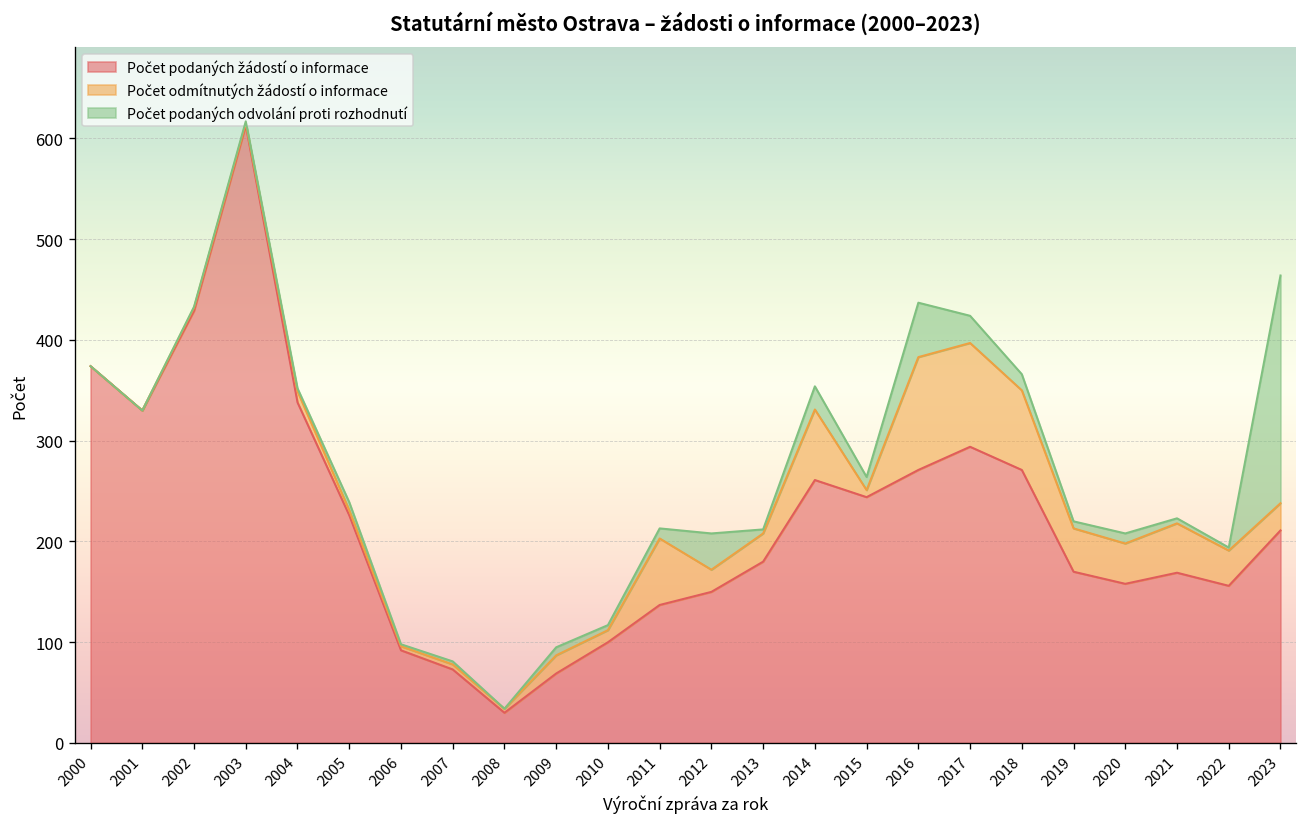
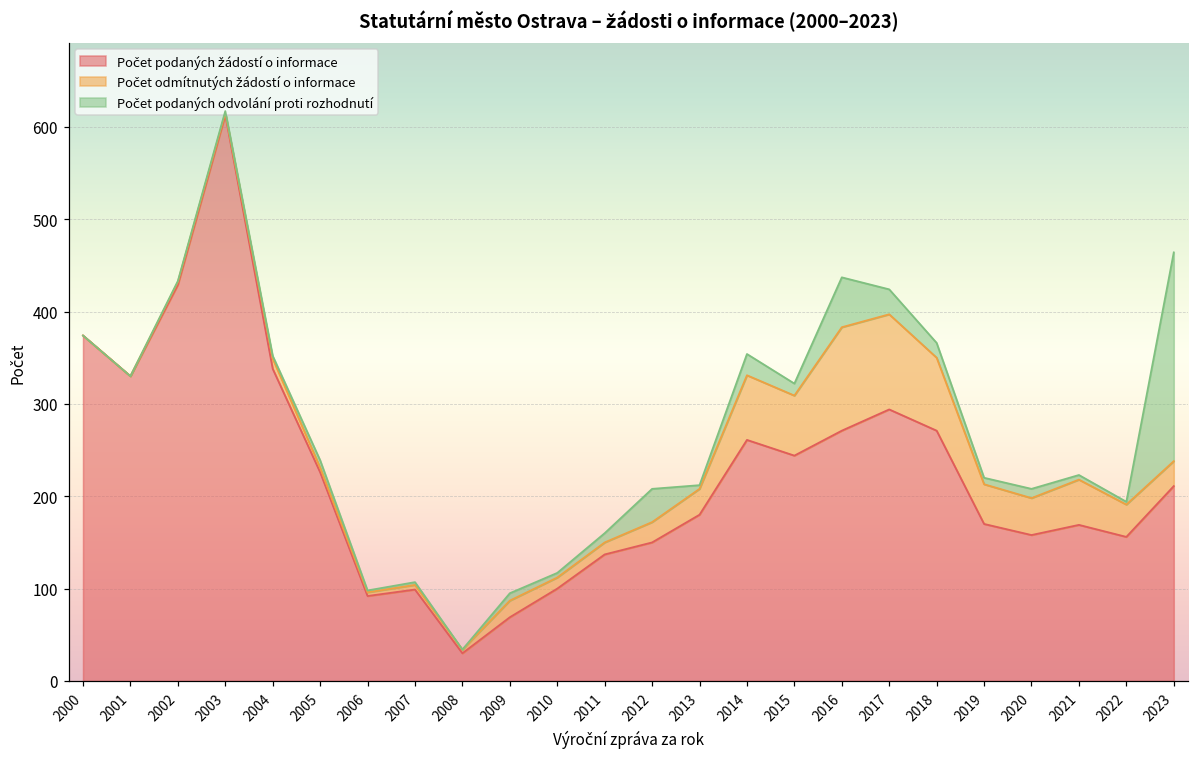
Počet podaných žádostí o informace, 2007: 70 -> 100
Počet odmítnutých žádostí o informace, 2011: 70 -> 10
Počet odmítnutých žádostí o informace, 2015: 10 -> 70
